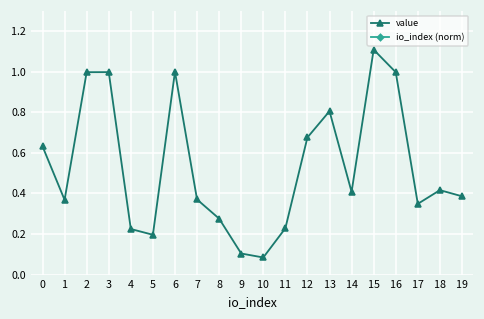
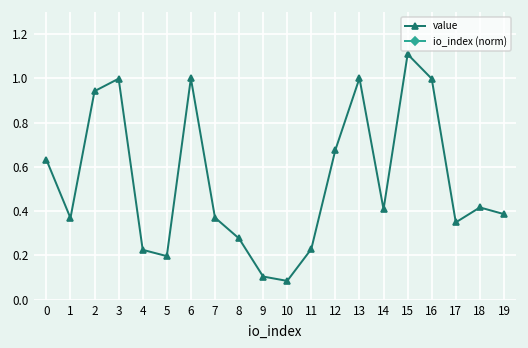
value, 2: 1.00 -> 0.94
value, 13: 0.81 -> 1.00
